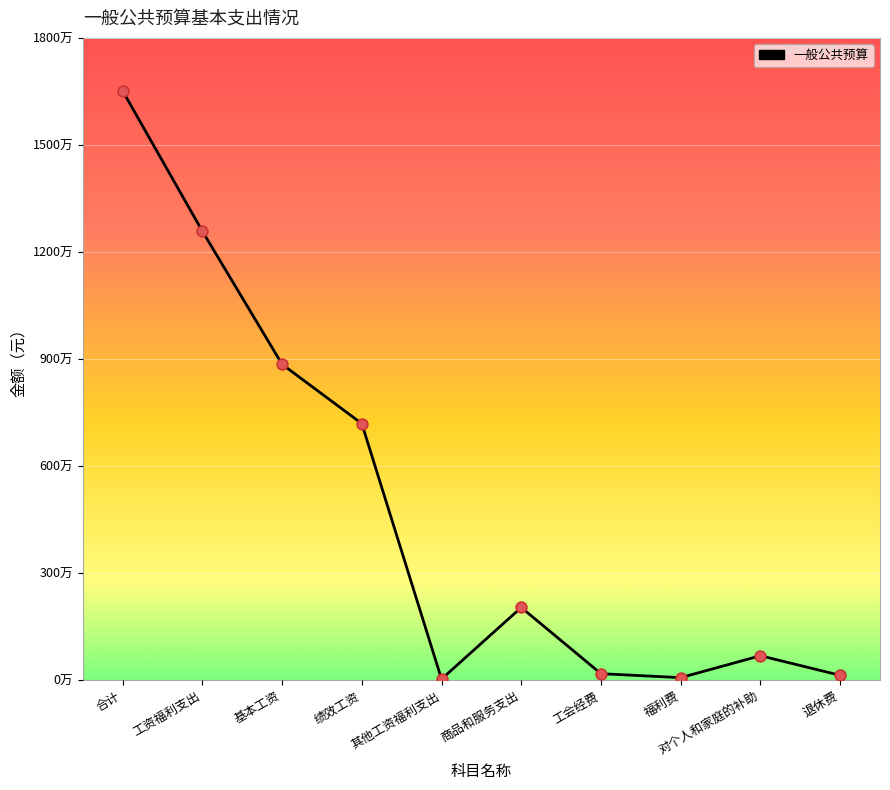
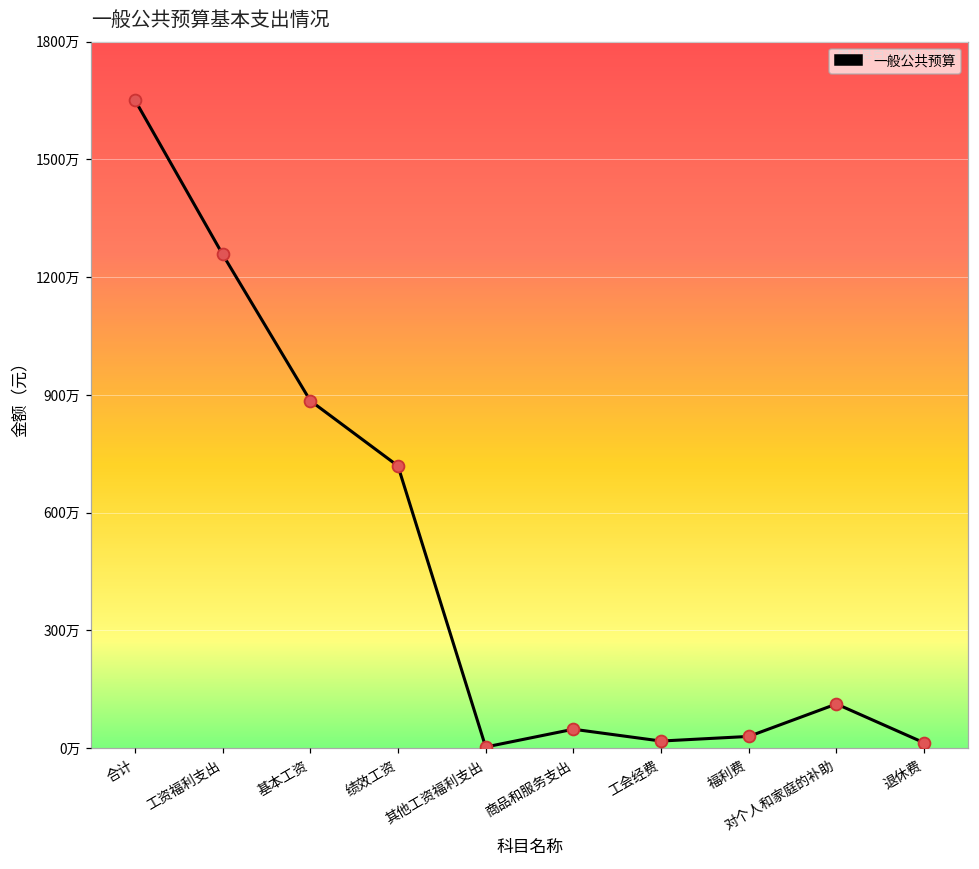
商品和服务支出: 200万 -> 50万
福利费: 10万 -> 30万
对个人和家庭的补助: 70万 -> 110万
